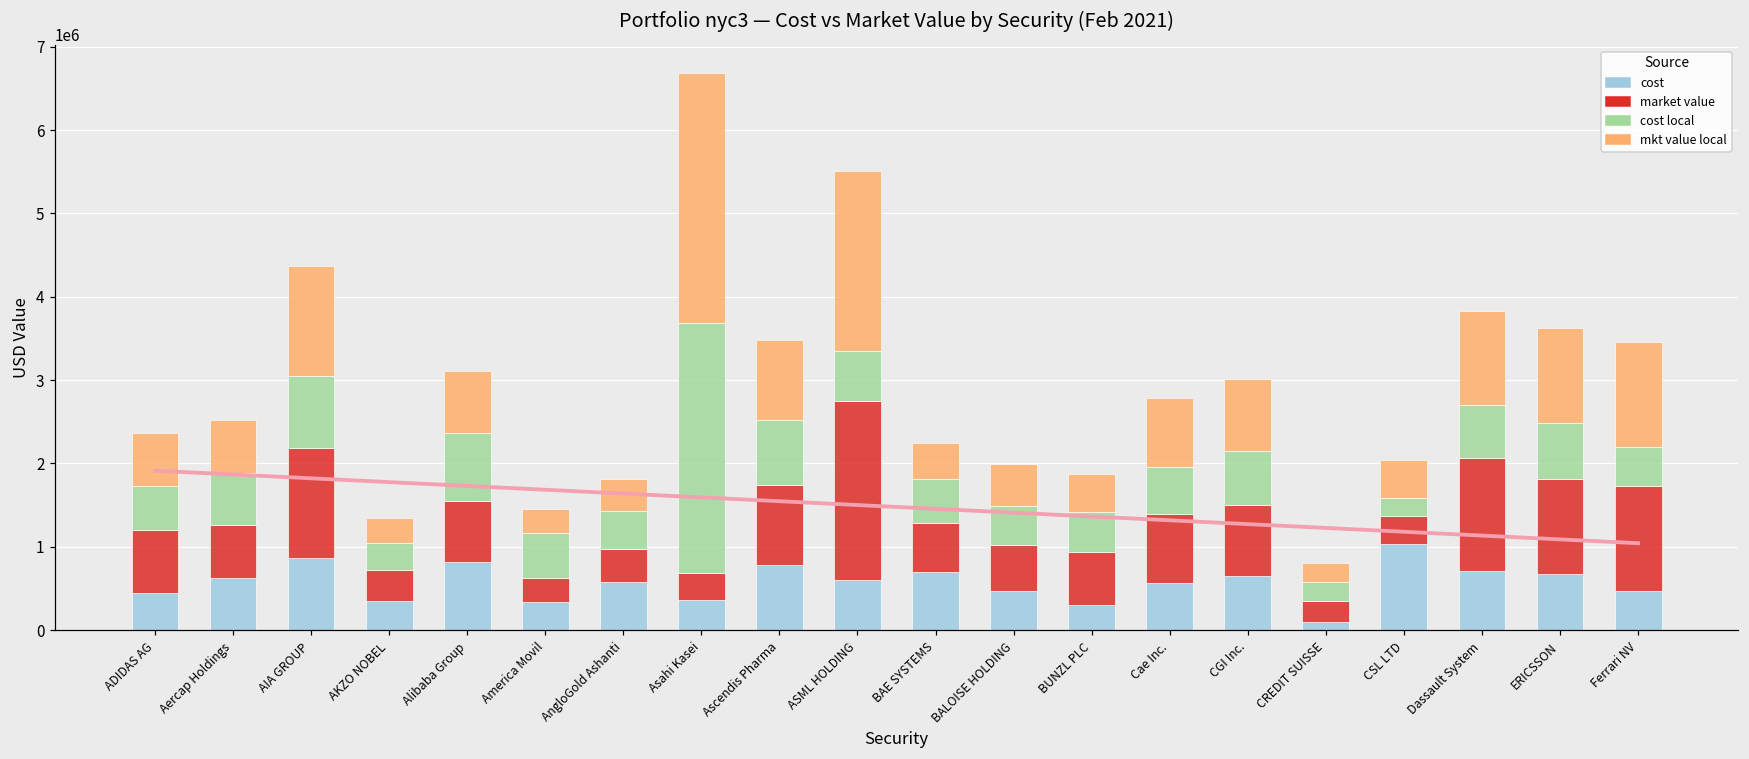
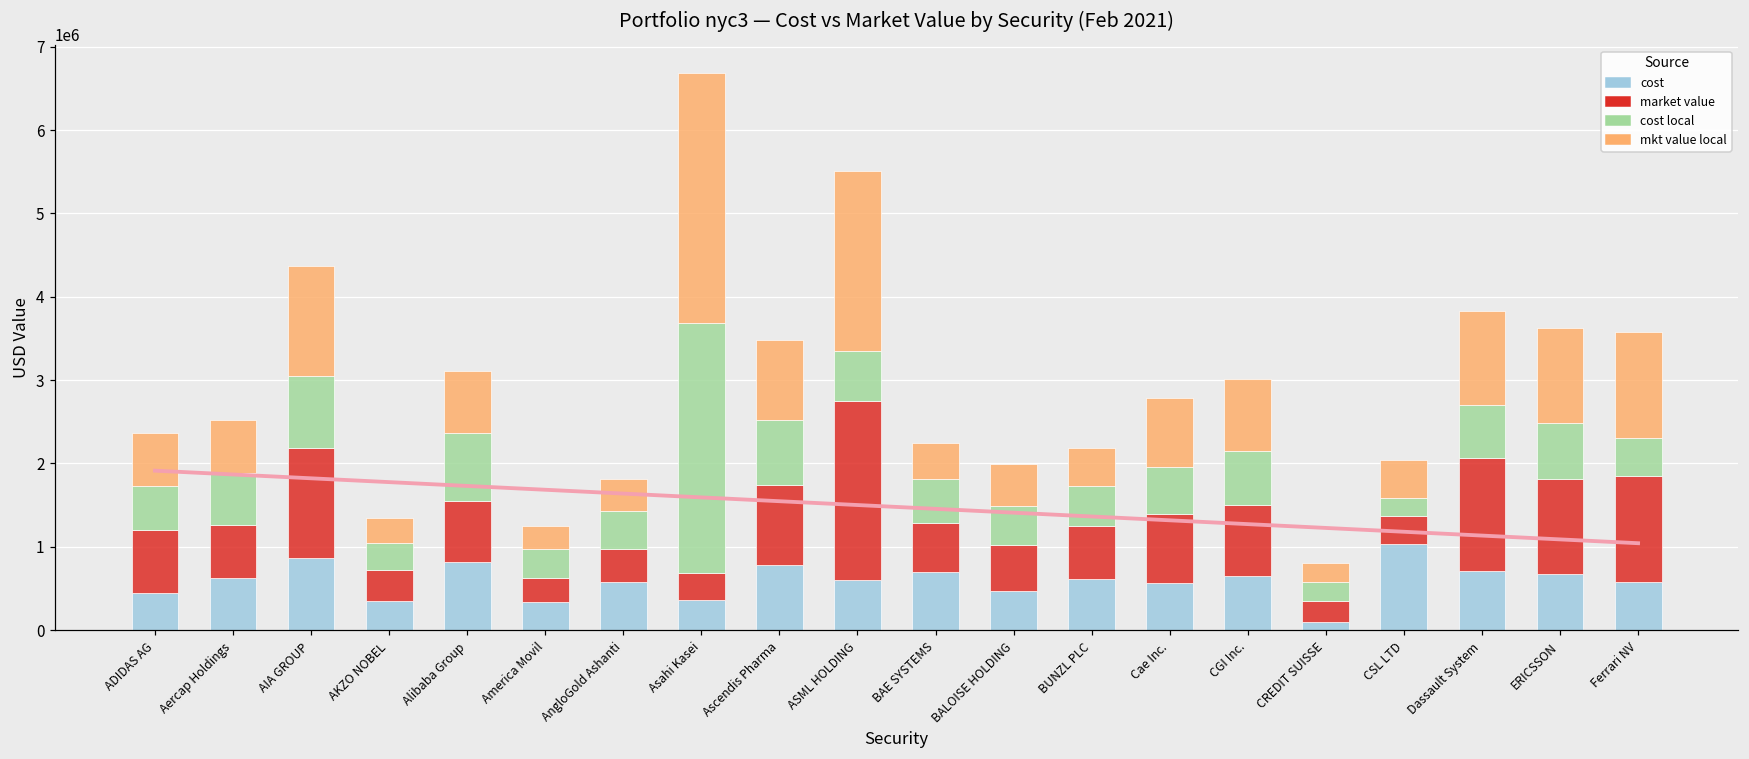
cost local, America Movil: 500000 -> 300000
cost, BUNZL PLC: 300000 -> 600000
cost, Ferrari NV: 500000 -> 600000
